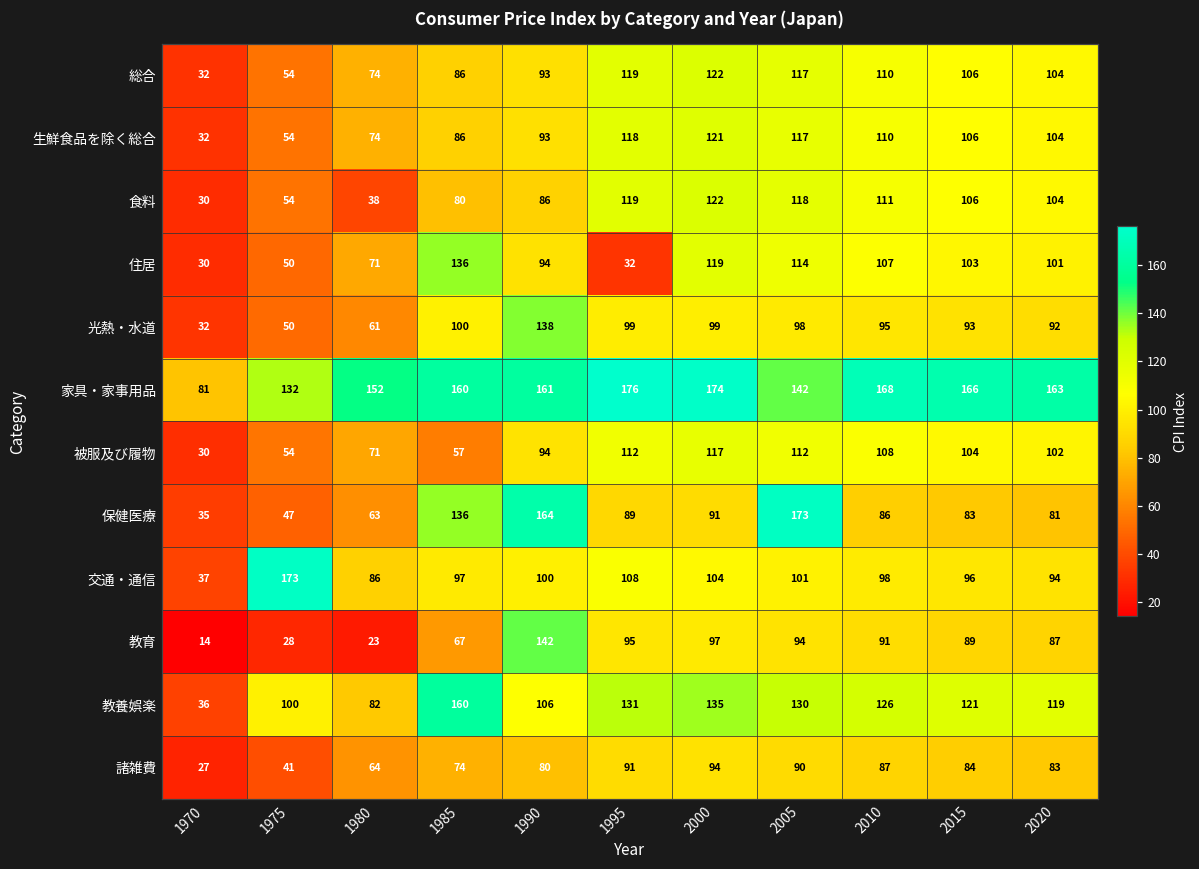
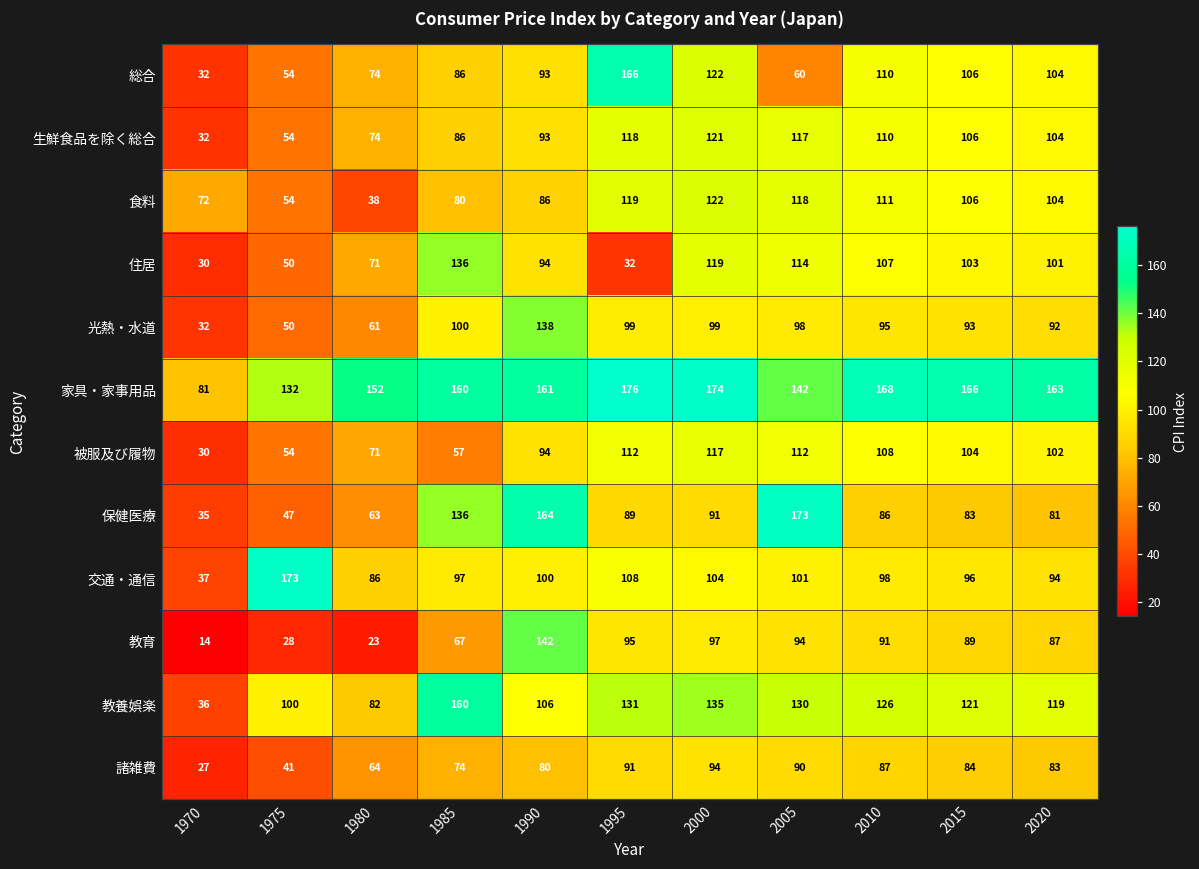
総合, 1995: 119 -> 166
総合, 2005: 117 -> 60
食料, 1970: 30 -> 72
